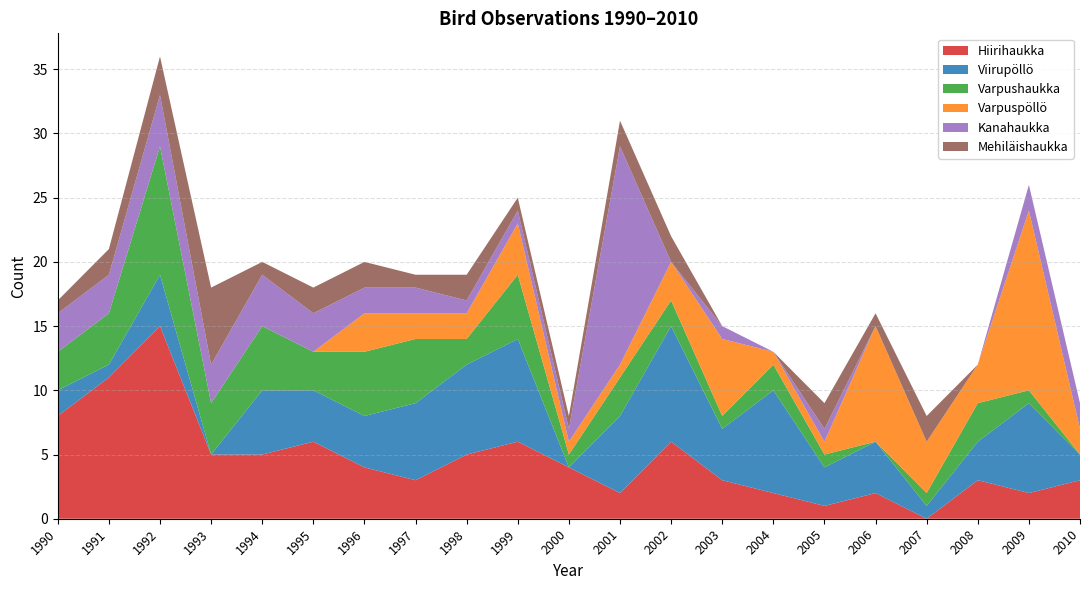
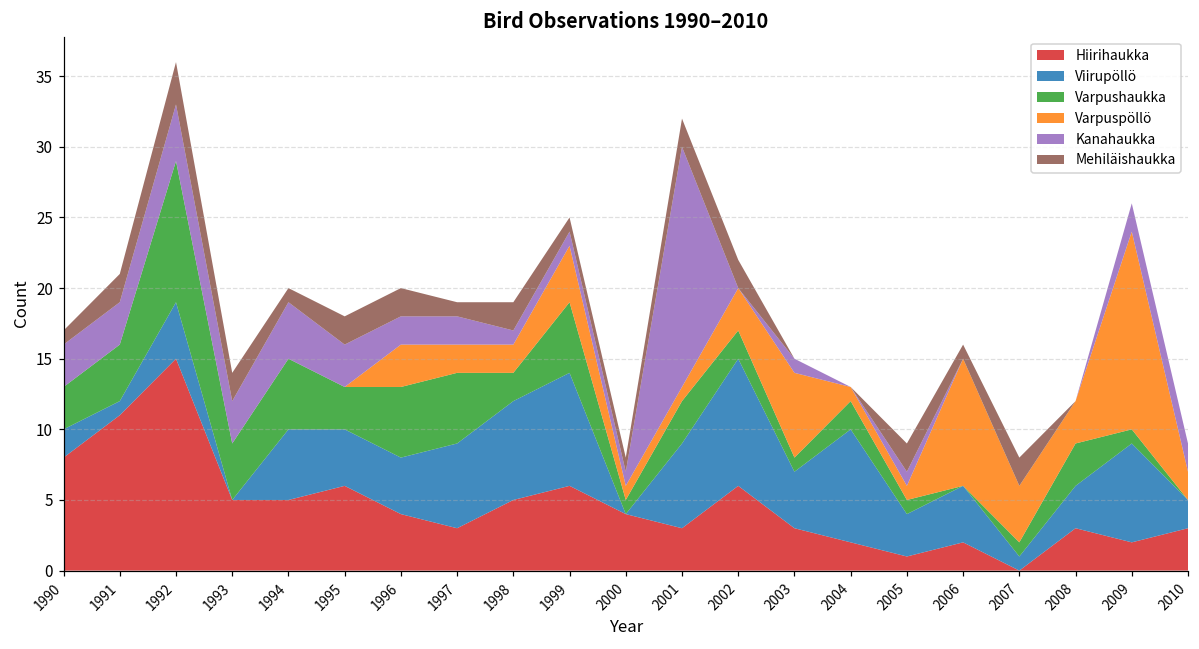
Mehiläishaukka, 1993: 6 -> 2
Hiirihaukka, 2001: 2 -> 3
